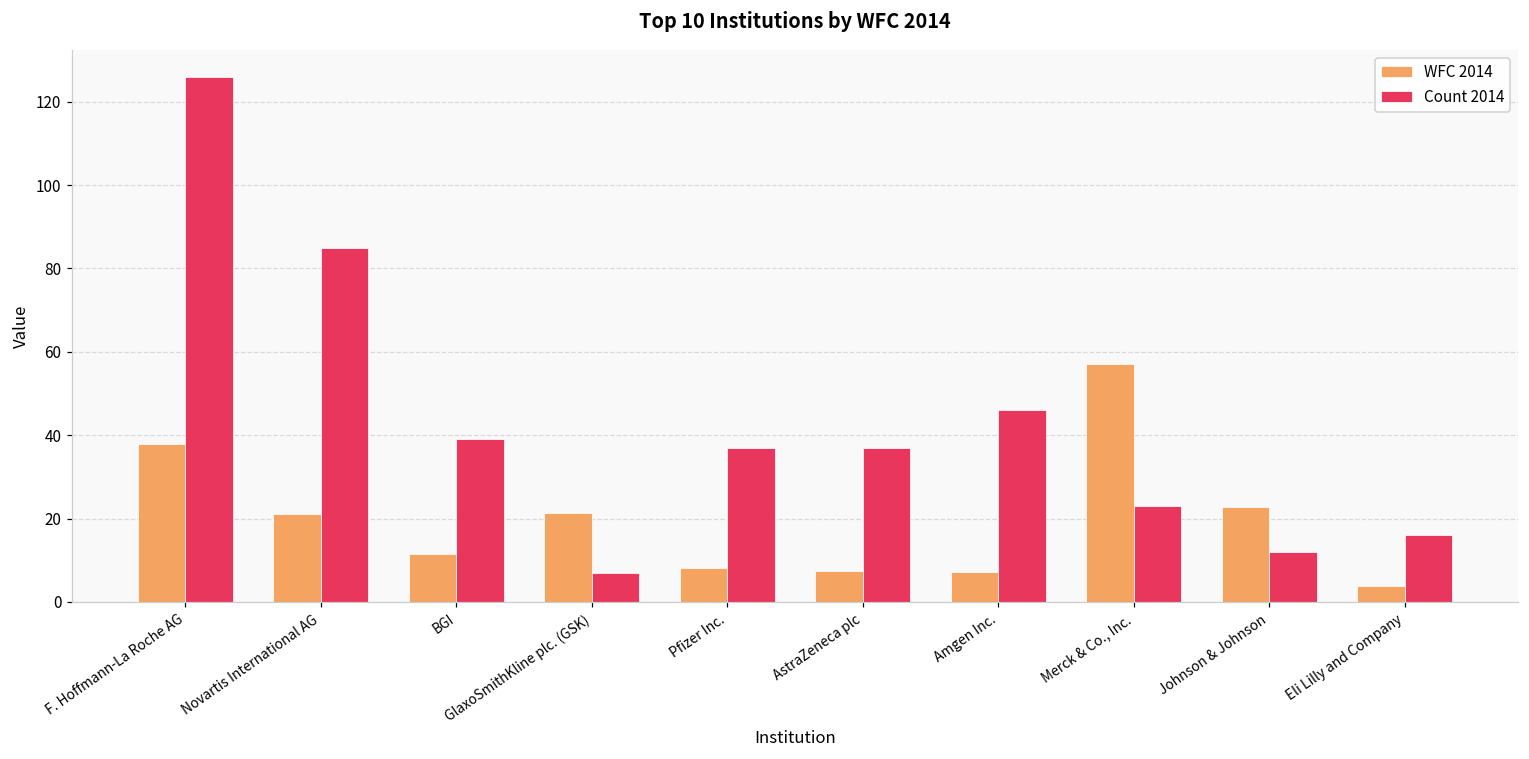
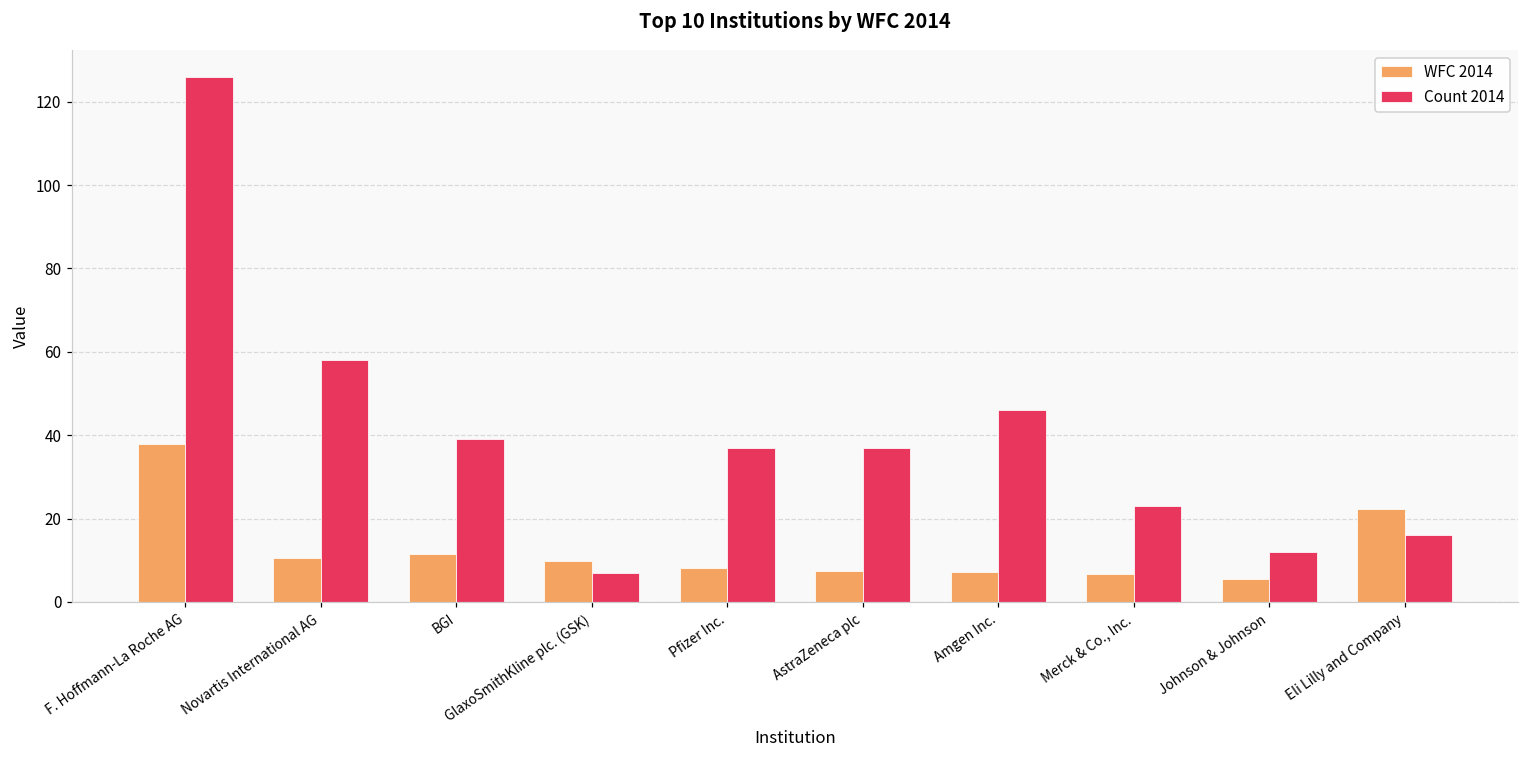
WFC 2014, Novartis International AG: 21 -> 11
Count 2014, Novartis International AG: 85 -> 58
WFC 2014, GlaxoSmithKline plc. (GSK): 21 -> 10
WFC 2014, Merck & Co., Inc.: 57 -> 7
WFC 2014, Johnson & Johnson: 23 -> 6
WFC 2014, Eli Lilly and Company: 4 -> 22
